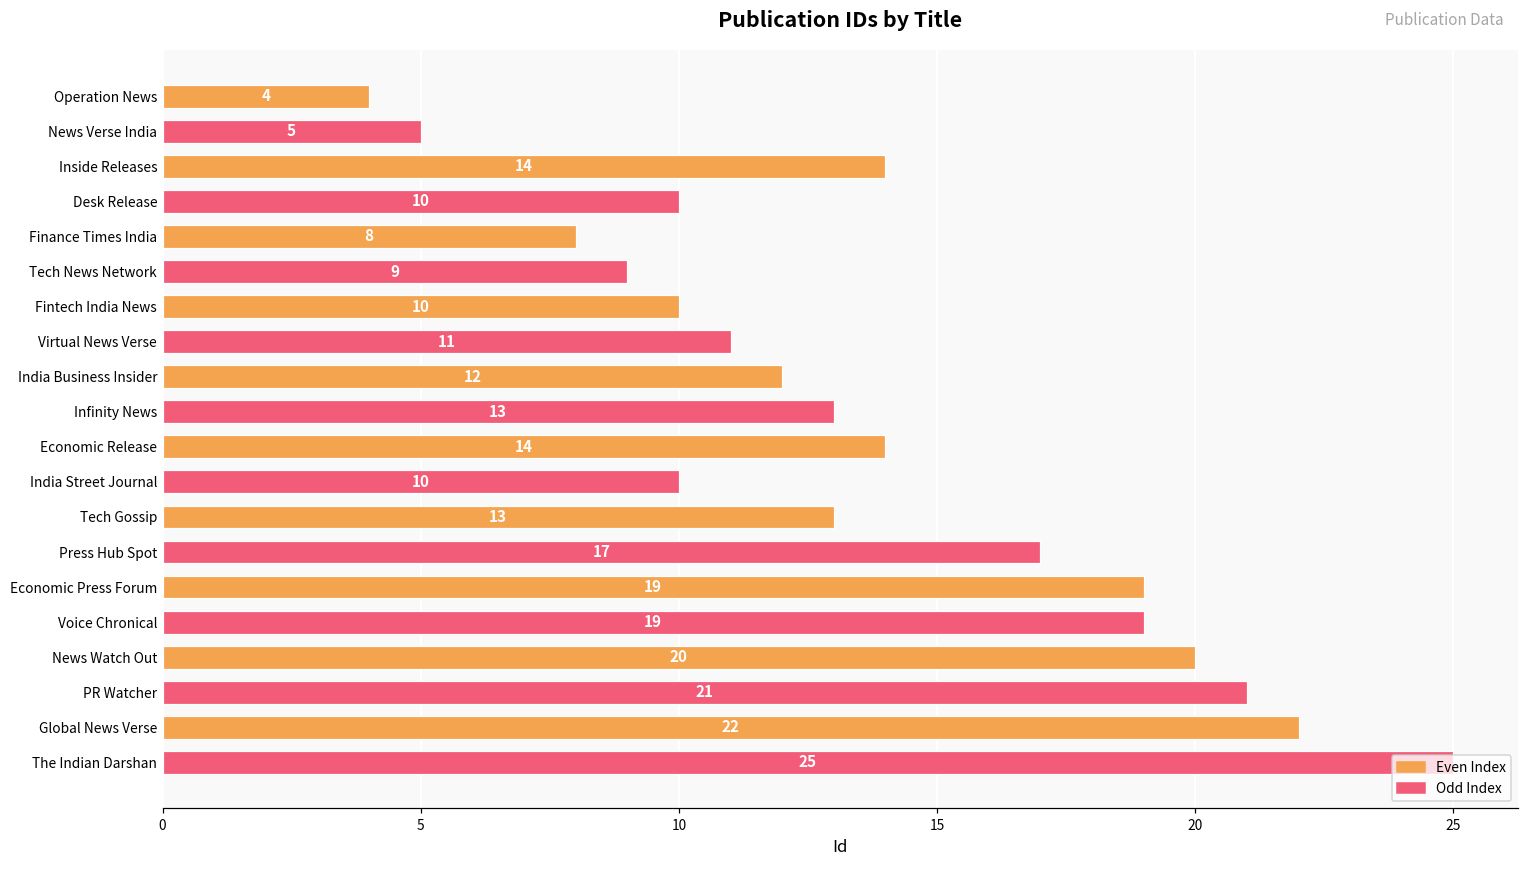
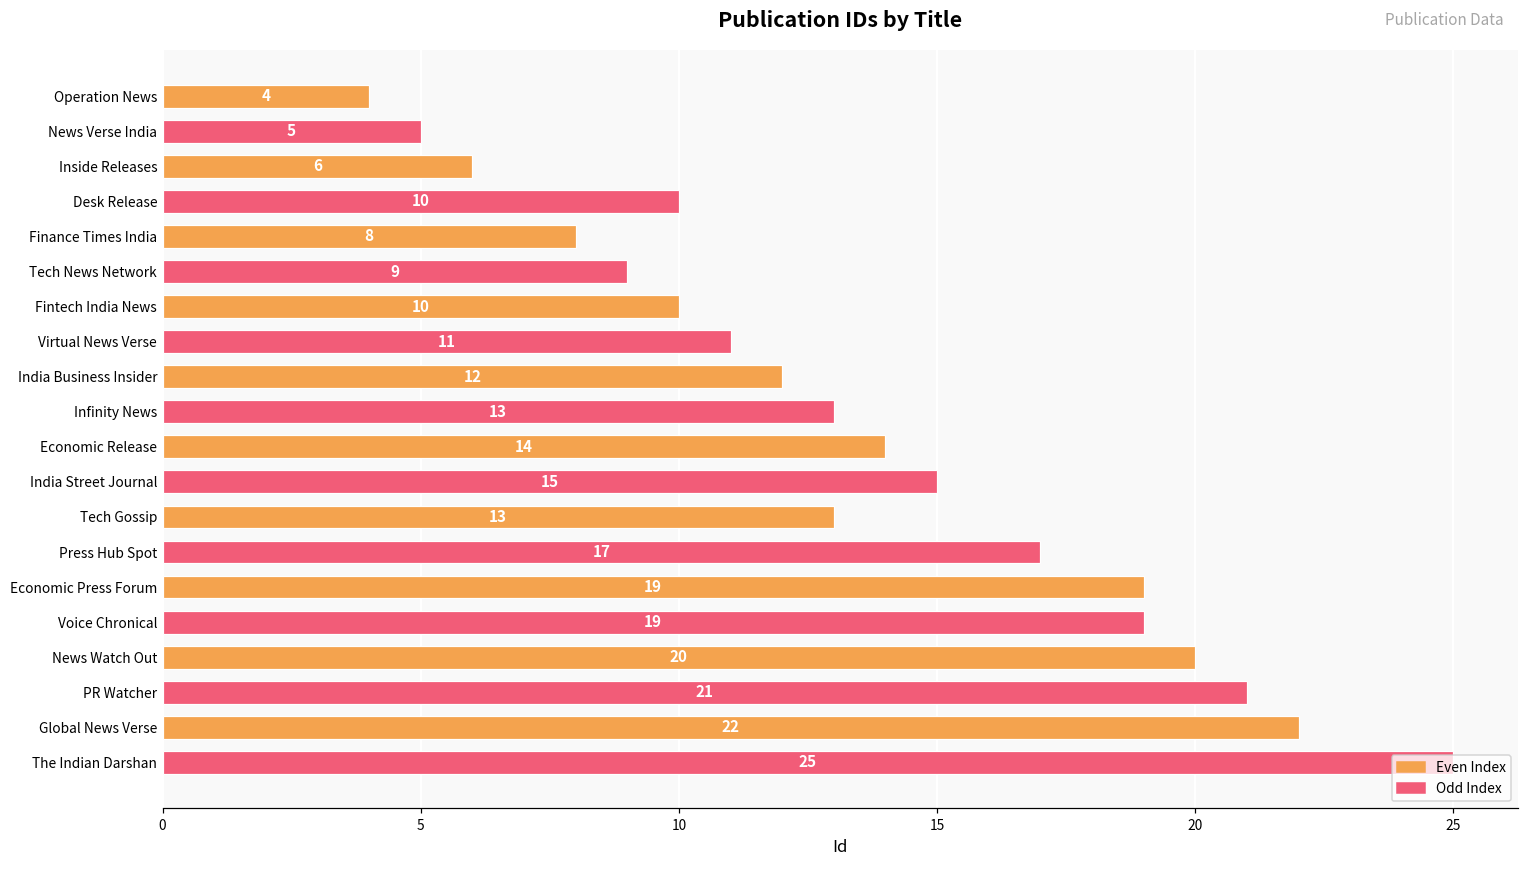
Inside Releases: 14 -> 6
India Street Journal: 10 -> 15
